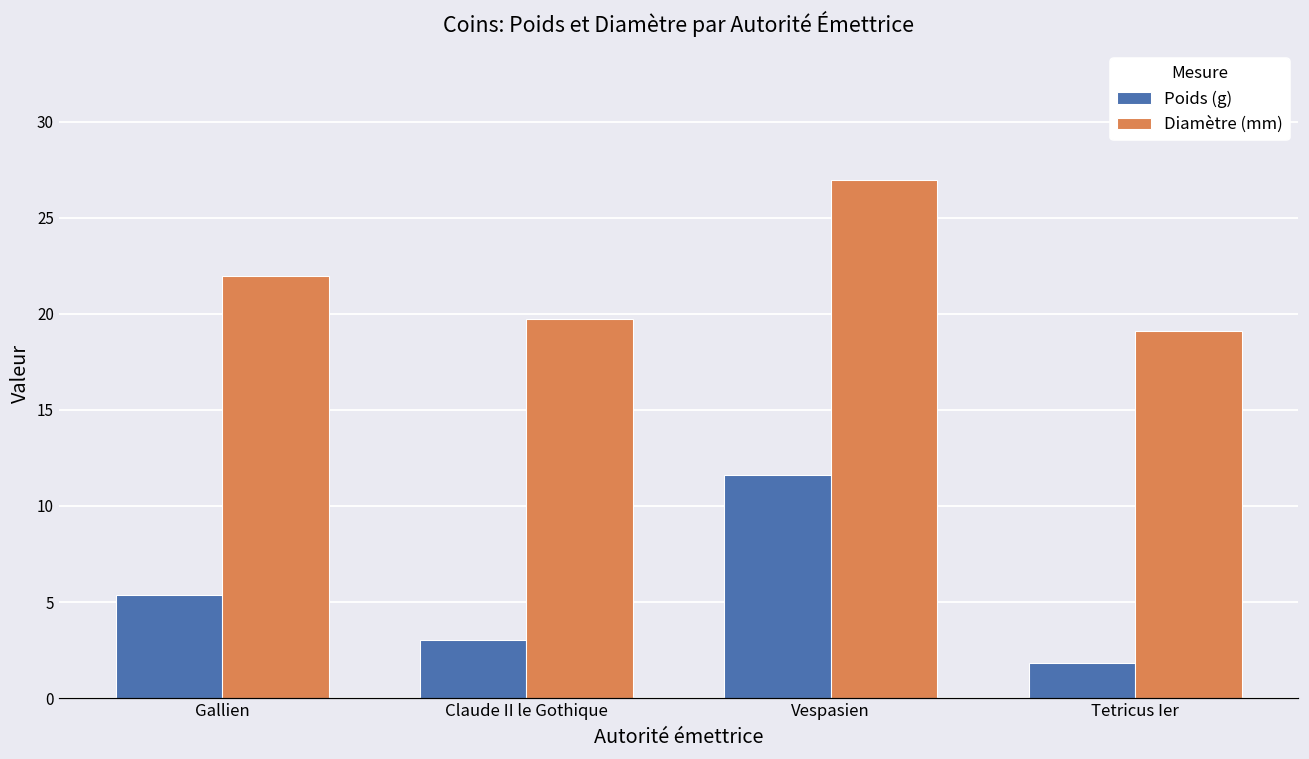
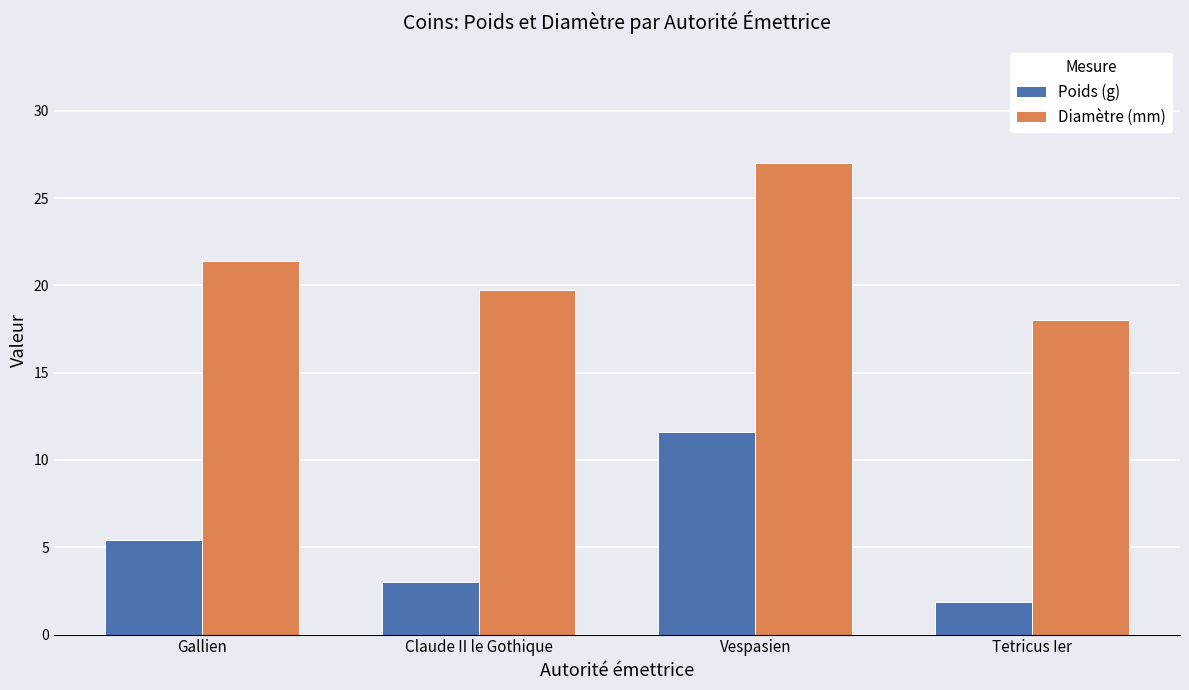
Diamètre (mm), Gallien: 22.0 -> 21.4
Diamètre (mm), Tetricus Ier: 19.1 -> 18.0
